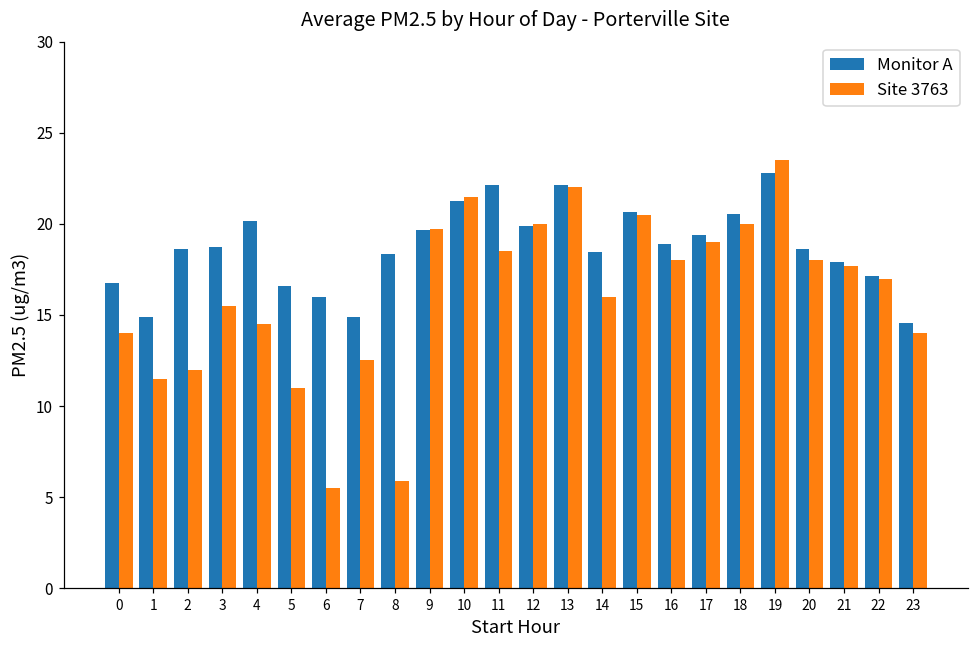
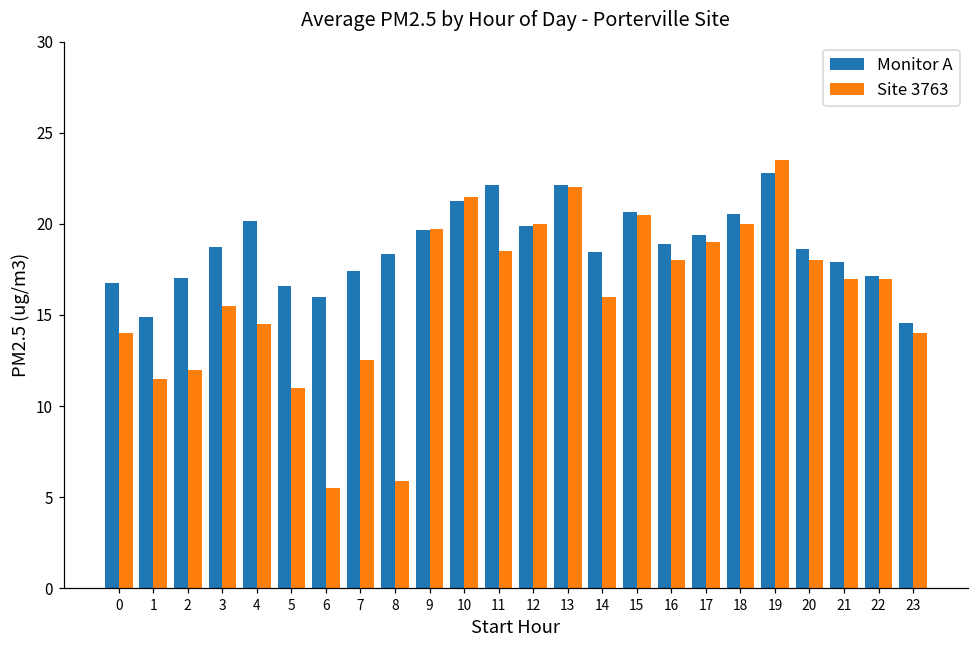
Monitor A, 2: 18.6 -> 17.0
Monitor A, 7: 14.9 -> 17.4
Site 3763, 21: 17.7 -> 17.0
